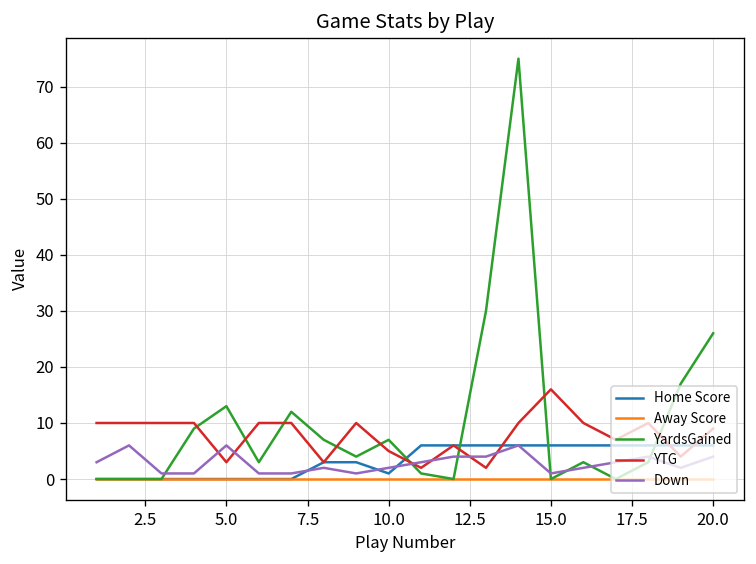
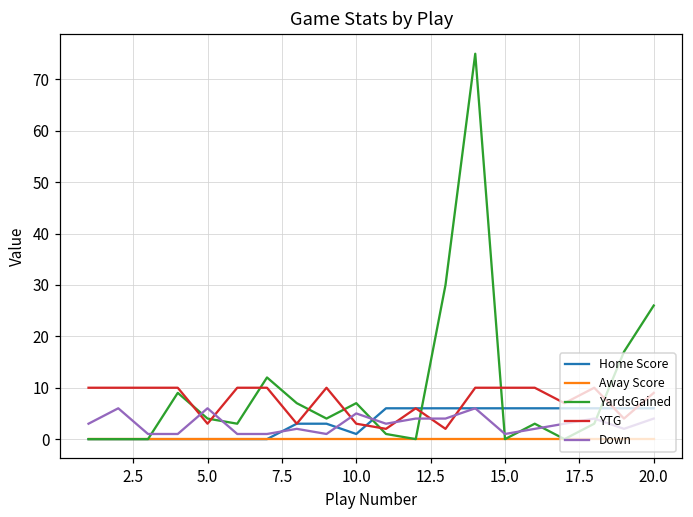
YardsGained, 5.0: 13 -> 4
YTG, 10.0: 5 -> 3
Down, 10.0: 2 -> 5
YTG, 15.0: 16 -> 10
